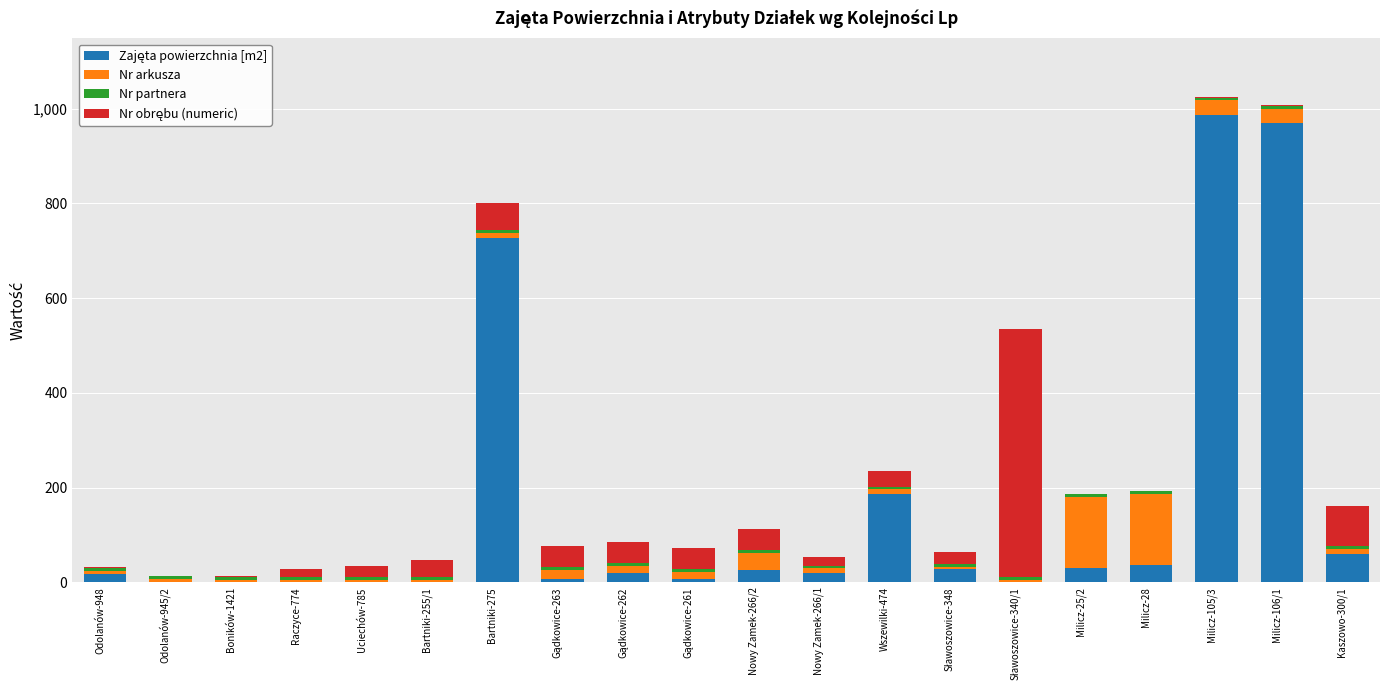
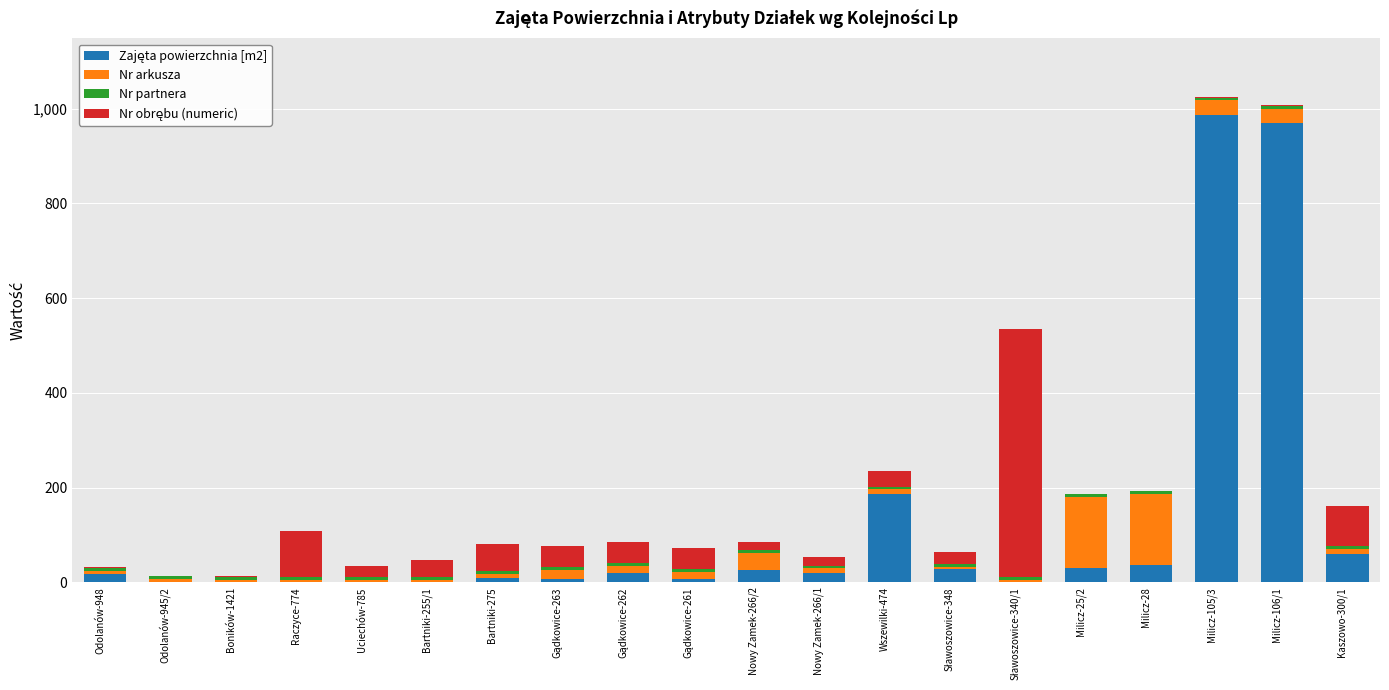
Nr obrębu (numeric), Raczyce-774: 20 -> 100
Zajęta powierzchnia [m2], Bartniki-275: 730 -> 10
Nr obrębu (numeric), Nowy Zamek-266/2: 50 -> 20
